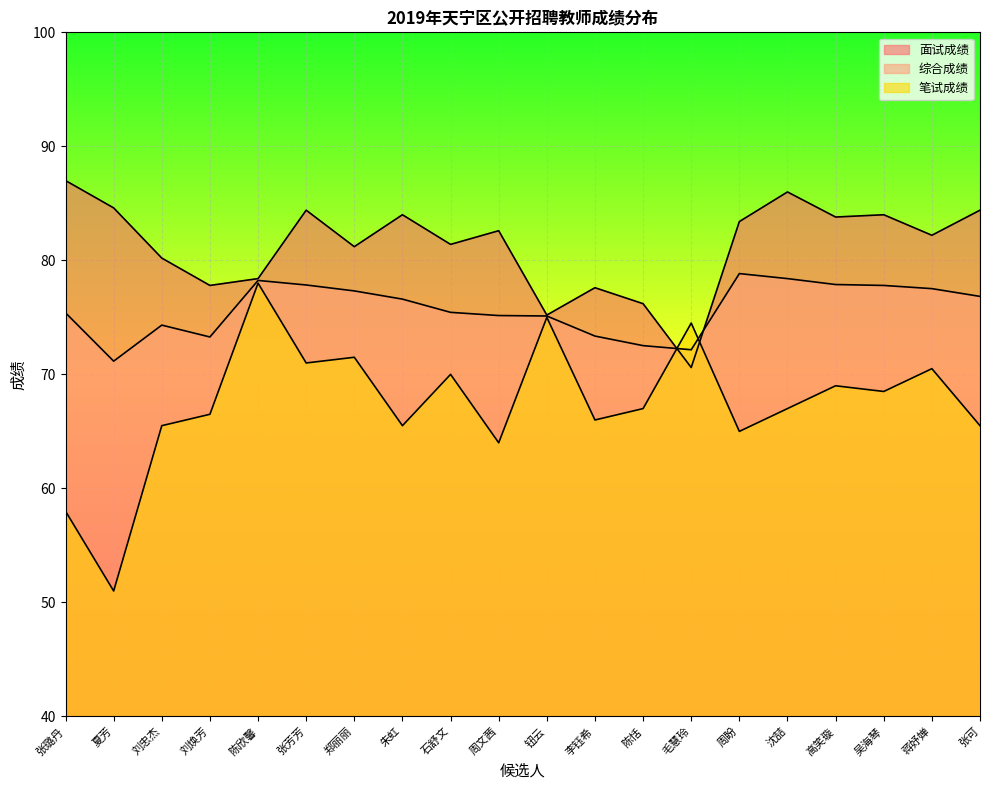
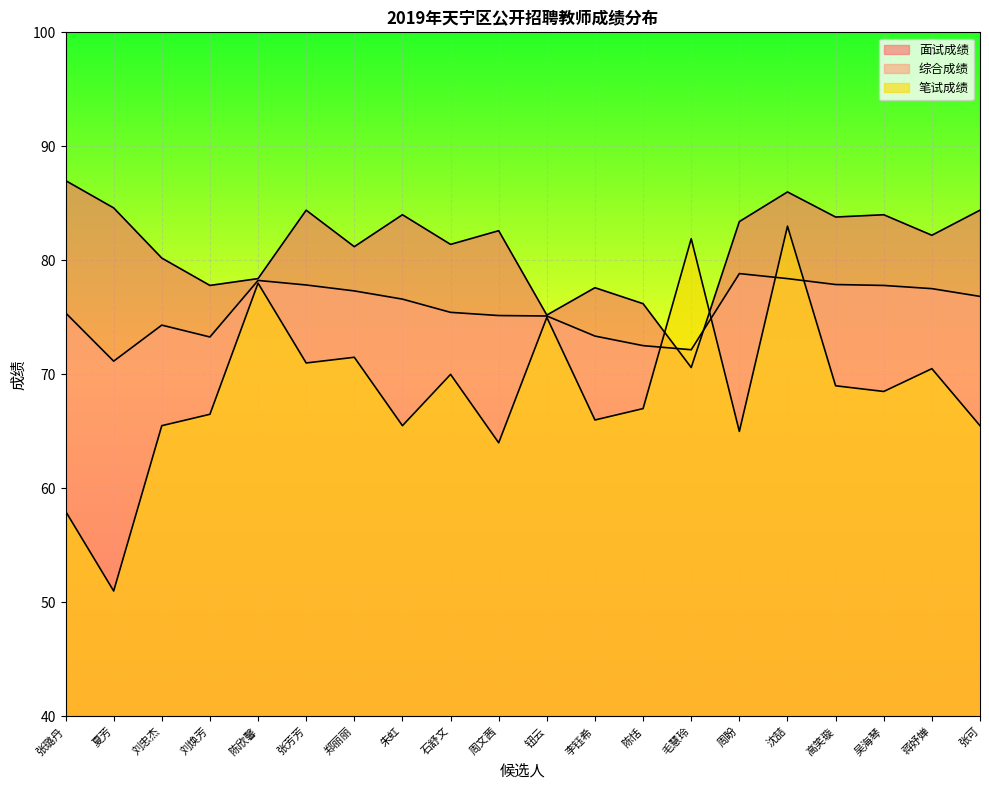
笔试成绩, 毛慧玲: 74.5 -> 81.9
笔试成绩, 沈喆: 67 -> 83
